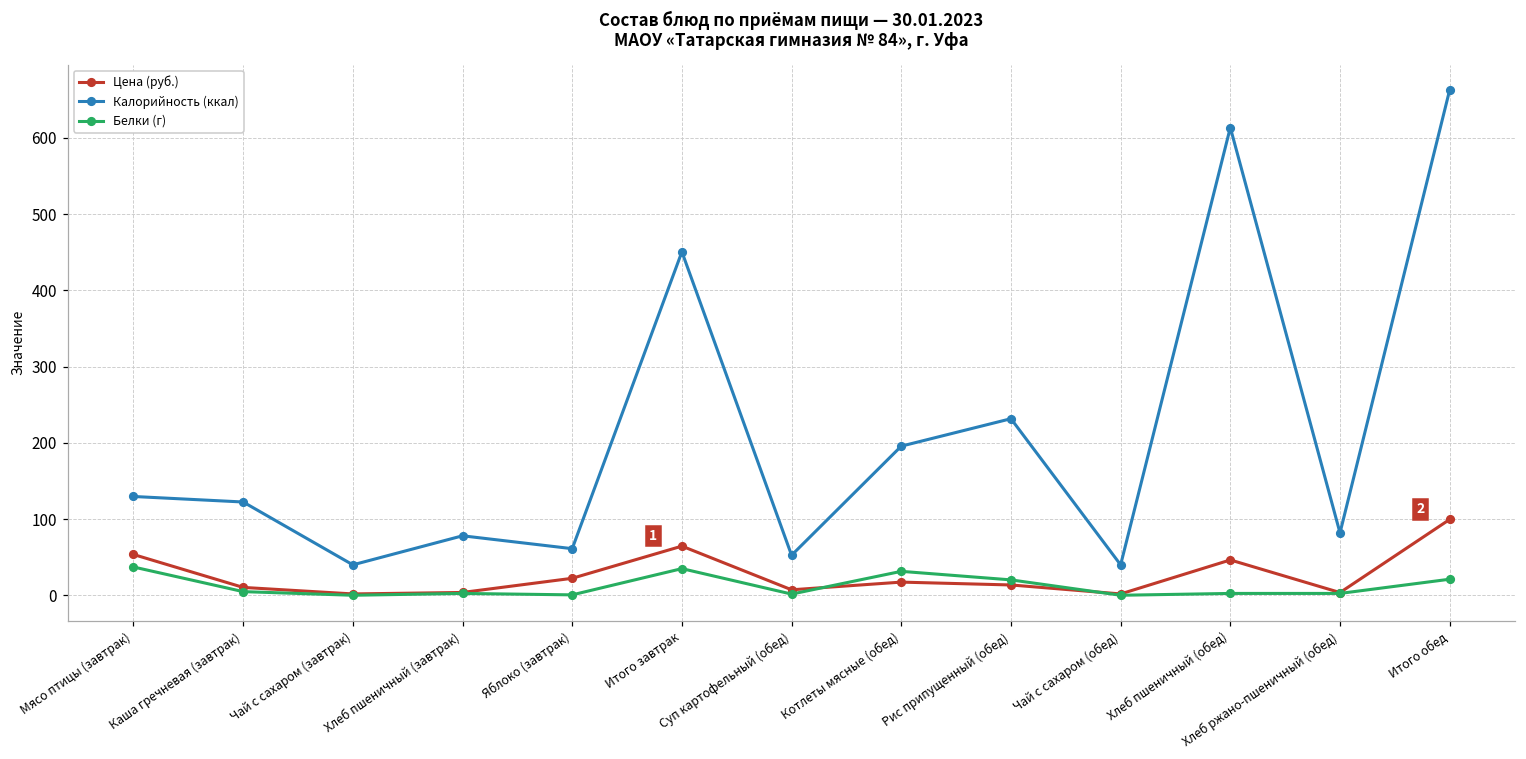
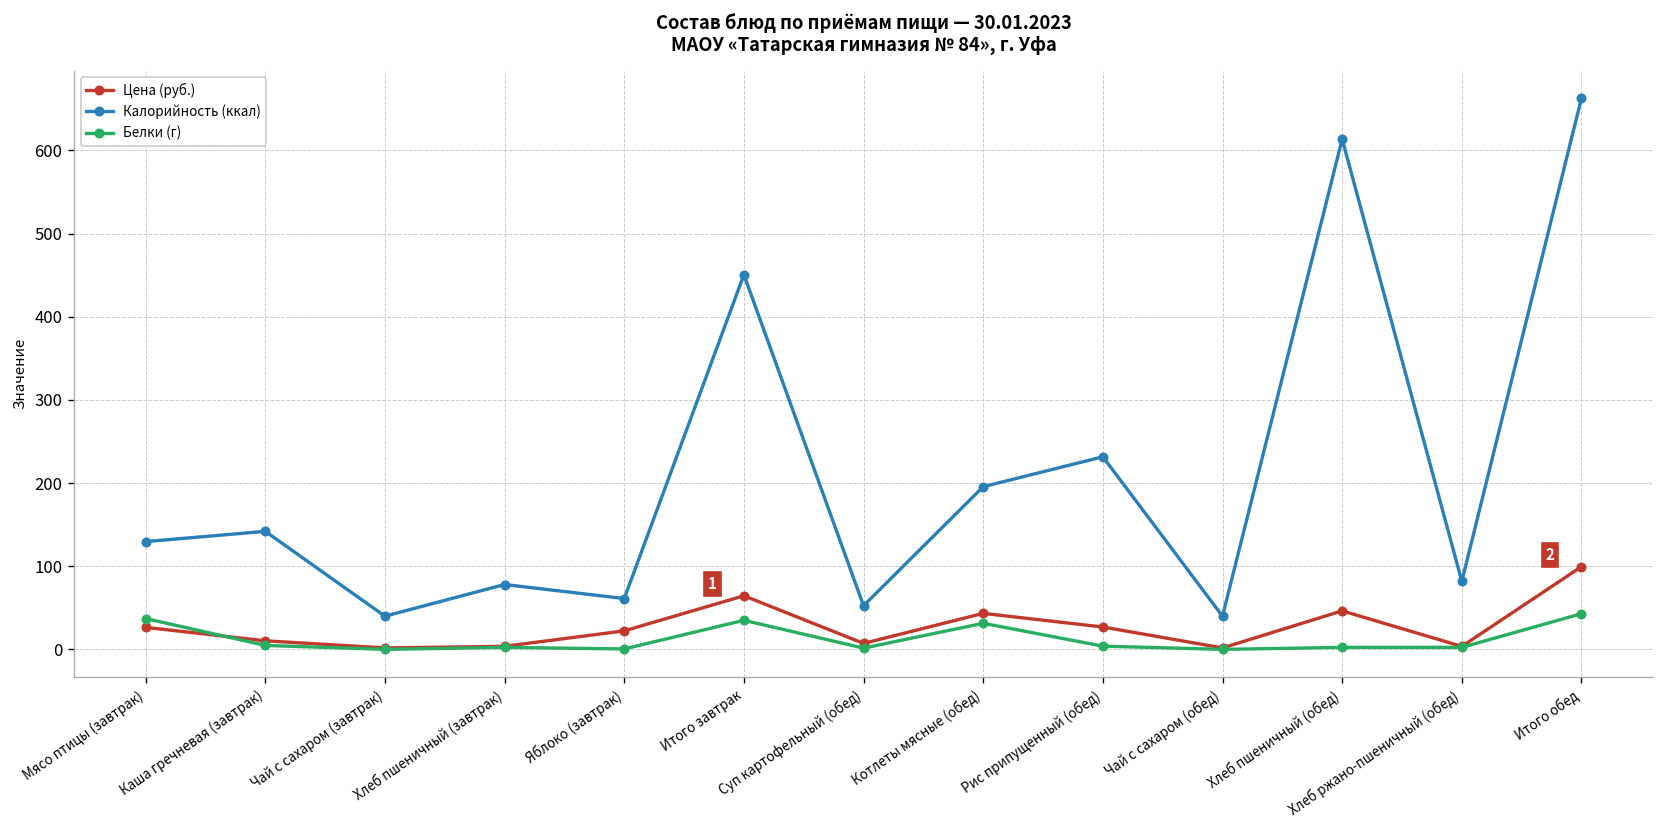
Цена (руб.), Мясо птицы (завтрак): 50 -> 30
Калорийность (ккал), Каша гречневая (завтрак): 120 -> 140
Цена (руб.), Котлеты мясные (обед): 20 -> 40
Цена (руб.), Рис припущенный (обед): 10 -> 30
Белки (г), Рис припущенный (обед): 20 -> 0
Белки (г), Итого обед: 20 -> 40
